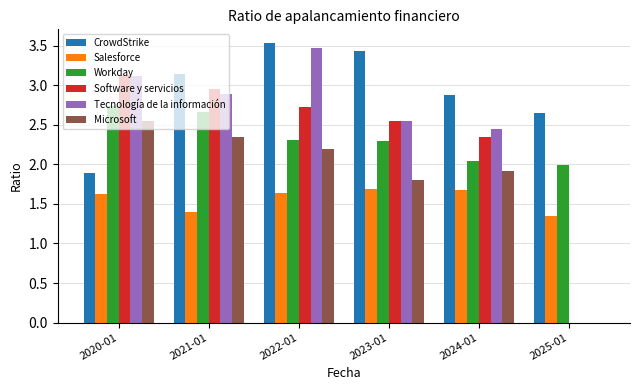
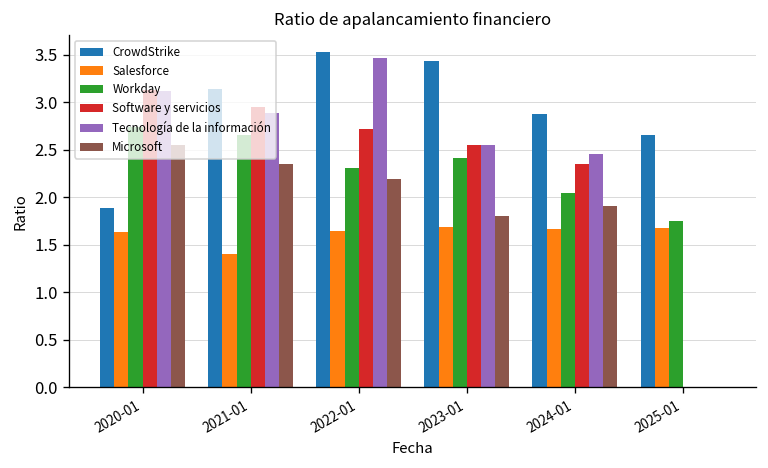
Workday, 2023-01: 2.3 -> 2.4
Salesforce, 2025-01: 1.4 -> 1.7
Workday, 2025-01: 2.0 -> 1.8
